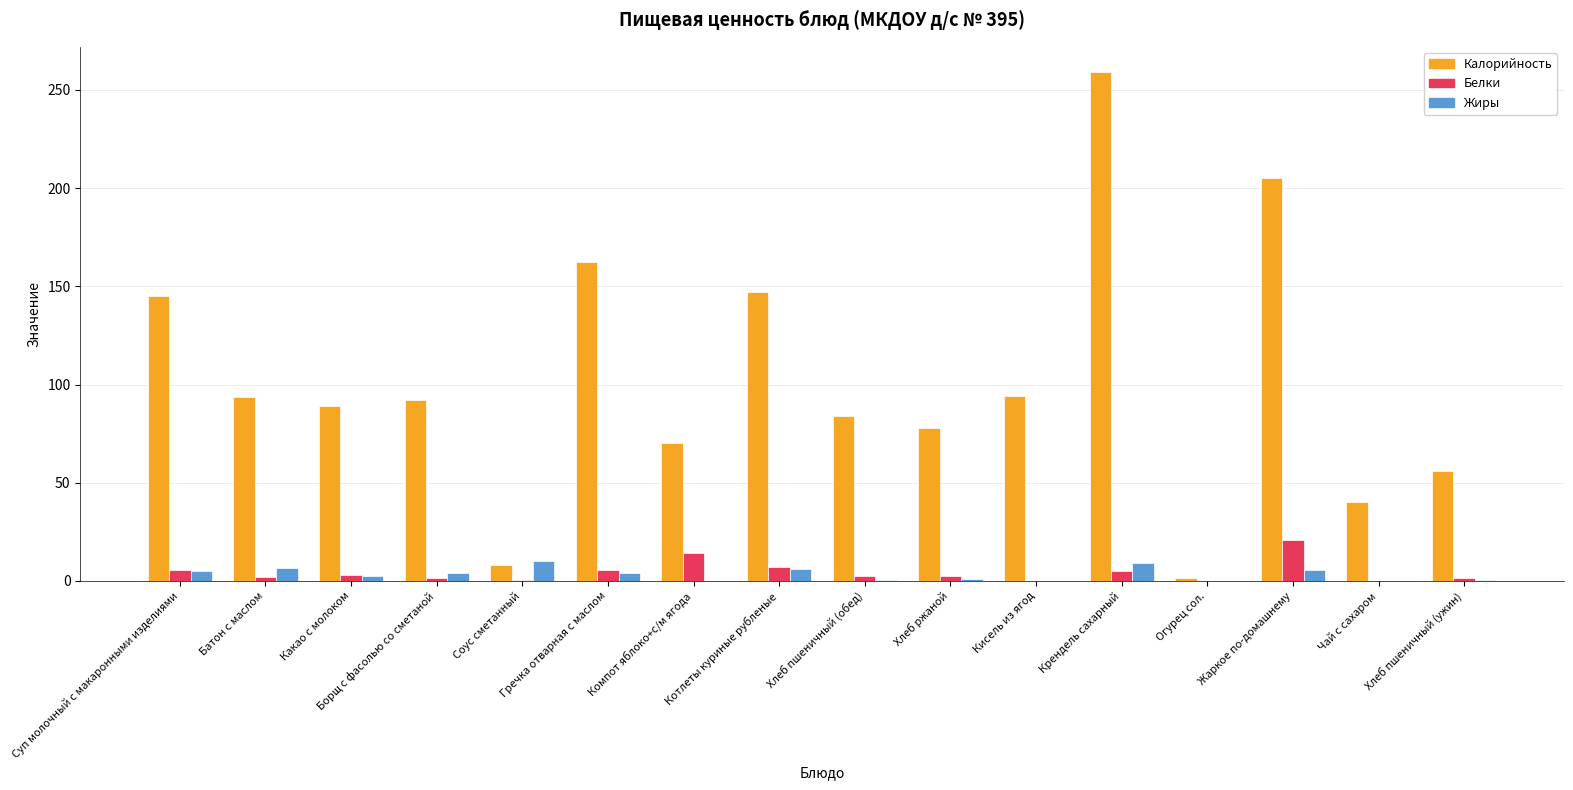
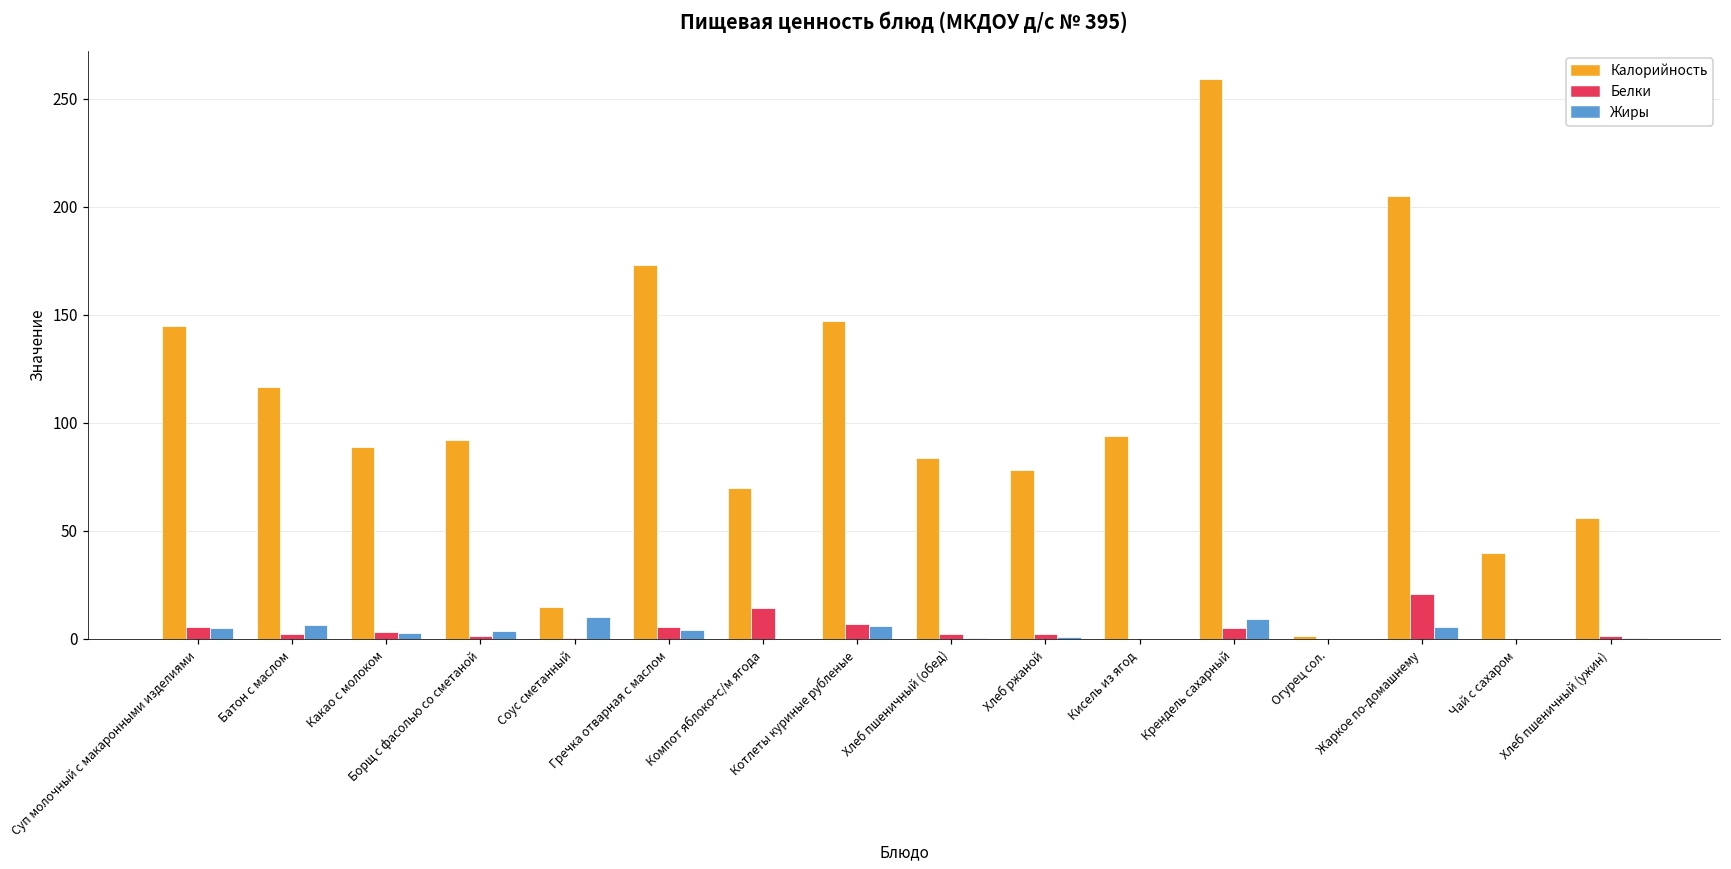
Калорийность, Батон с маслом: 93 -> 117
Калорийность, Соус сметанный: 8 -> 15
Калорийность, Гречка отварная с маслом: 163 -> 173
